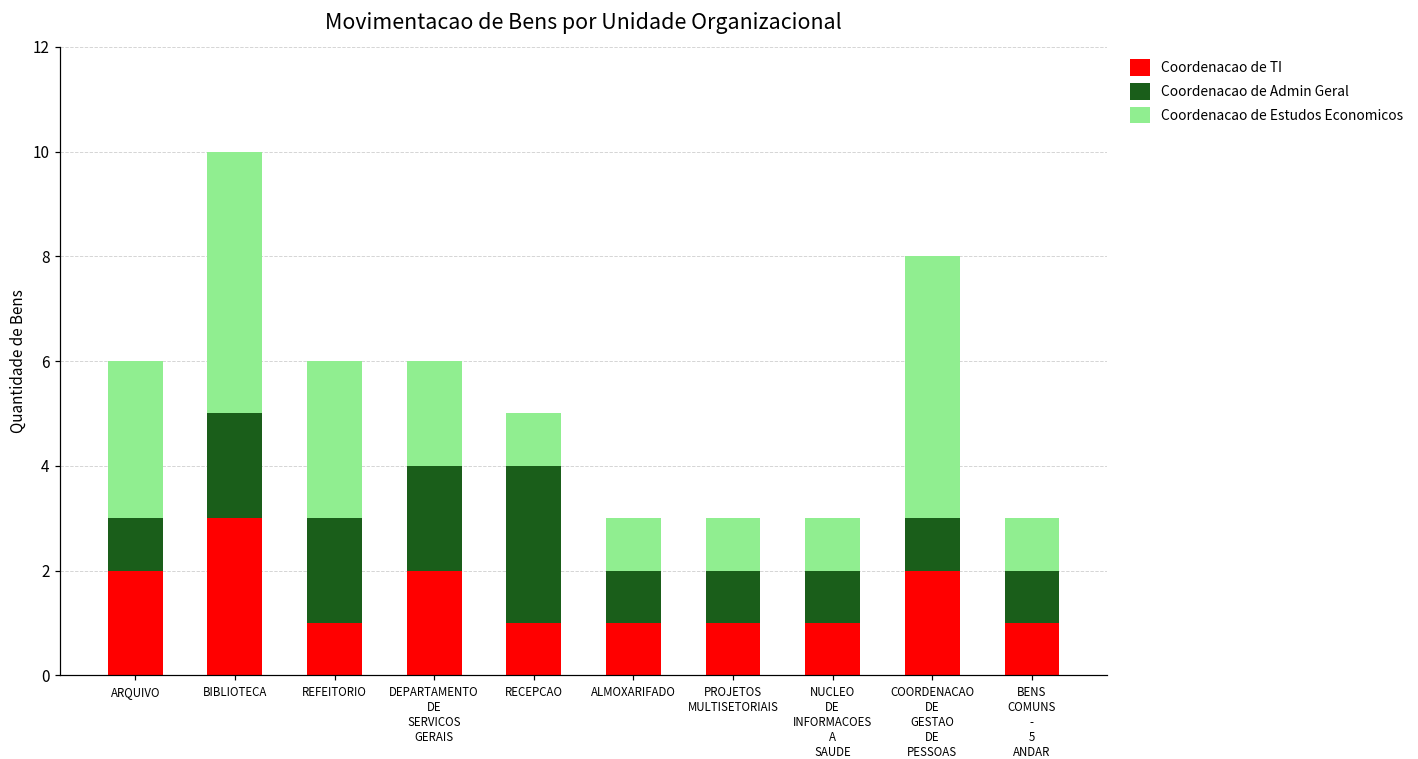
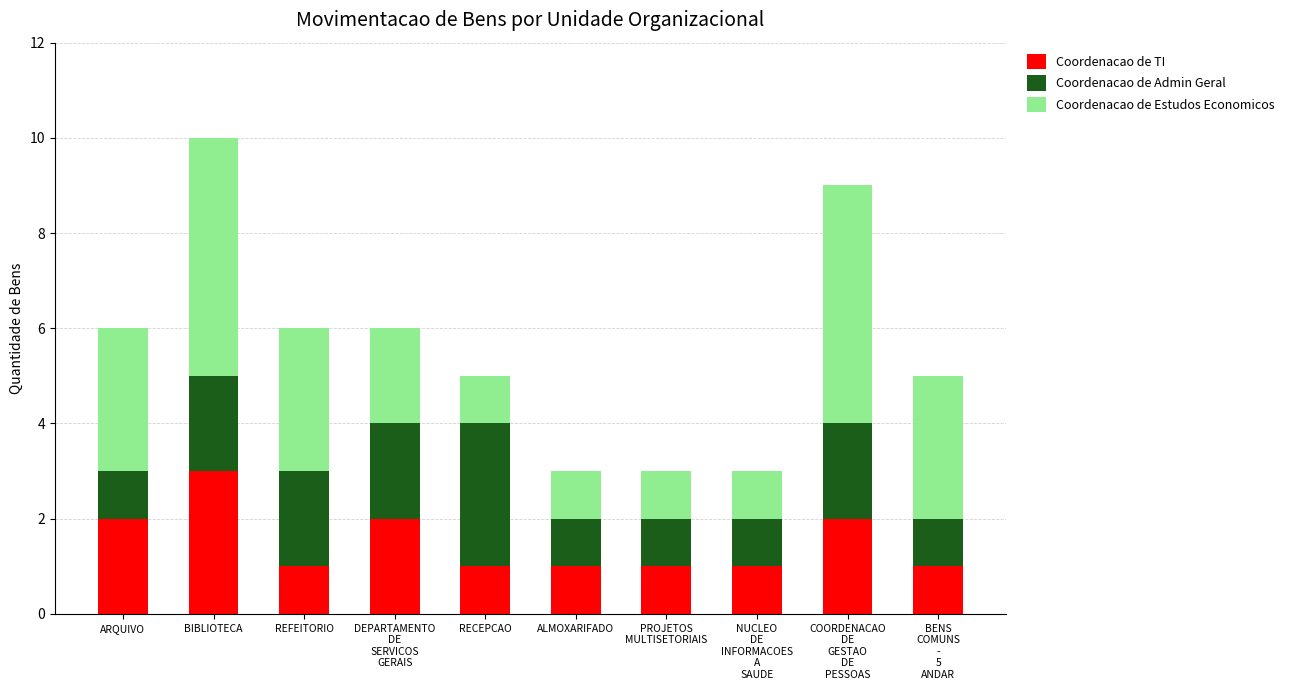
Coordenacao de Admin Geral, COORDENACAO DE GESTAO DE PESSOAS: 1 -> 2
Coordenacao de Estudos Economicos, BENS COMUNS - 5 ANDAR: 1 -> 3
